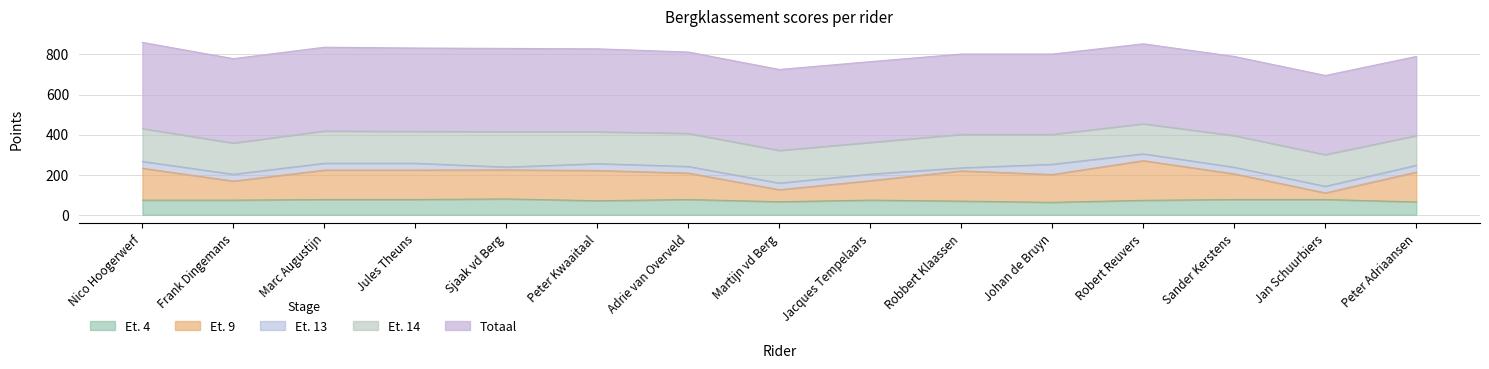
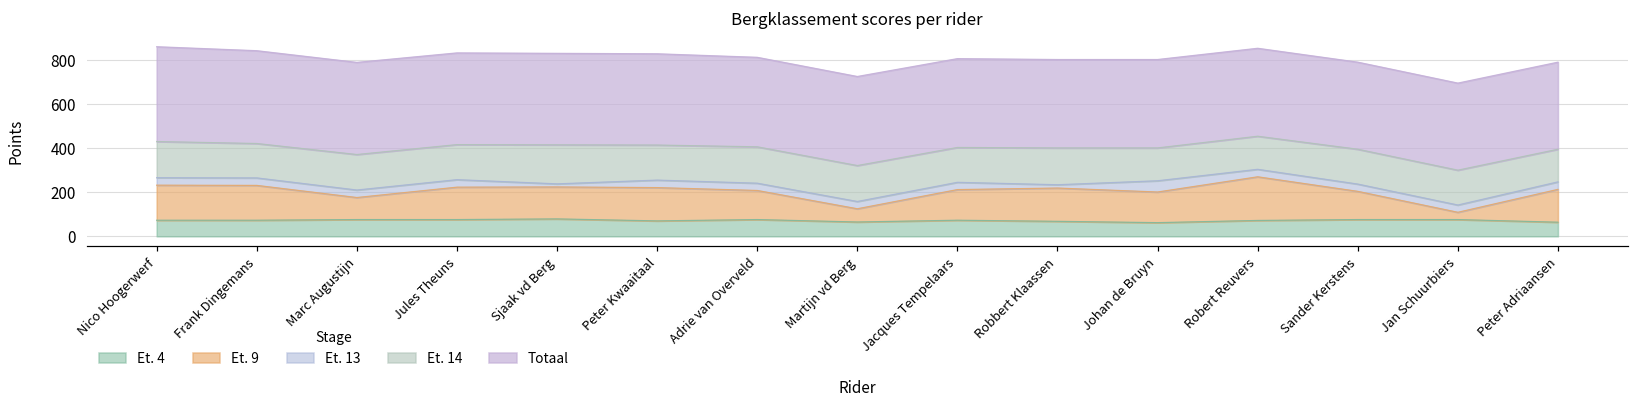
Et. 9, Frank Dingemans: 100 -> 160
Et. 9, Marc Augustijn: 150 -> 100
Et. 9, Jacques Tempelaars: 100 -> 140
